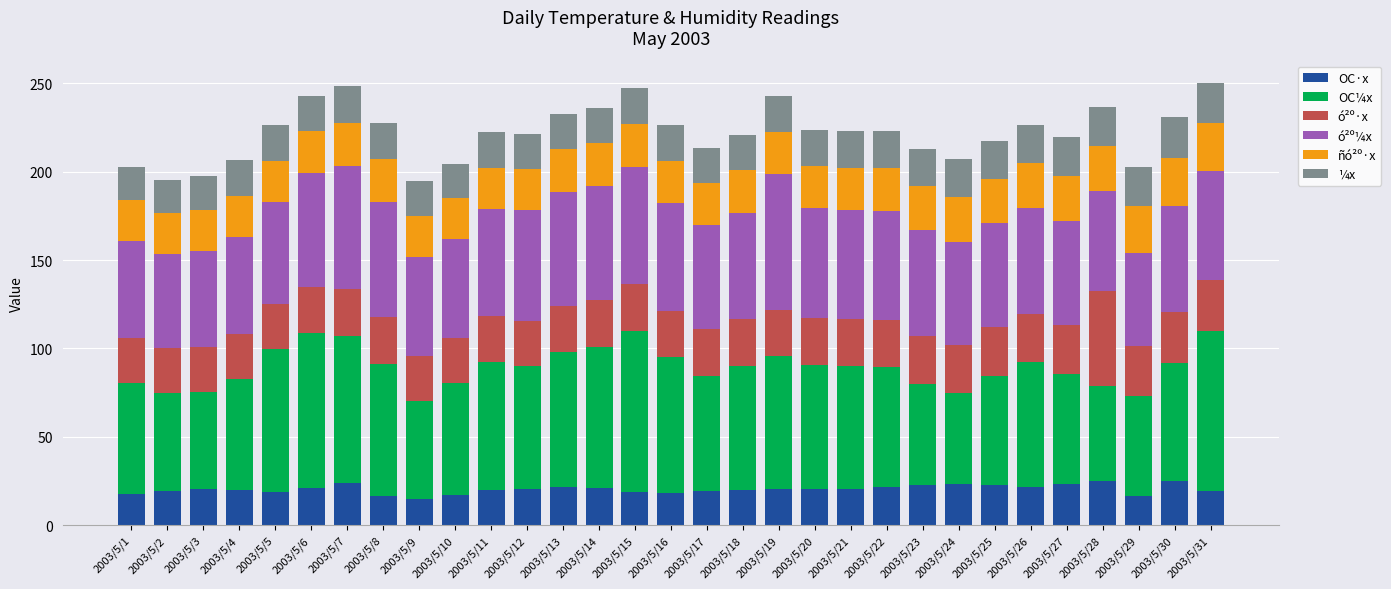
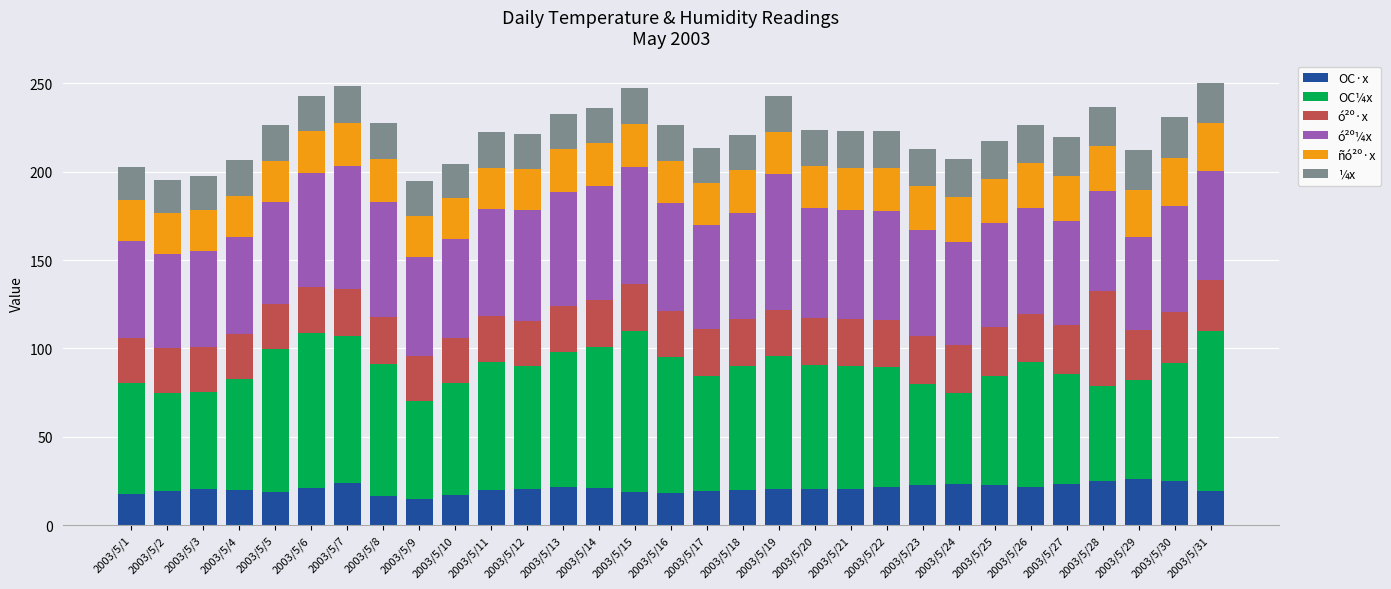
OC·x, 2003/5/29: 17 -> 26
